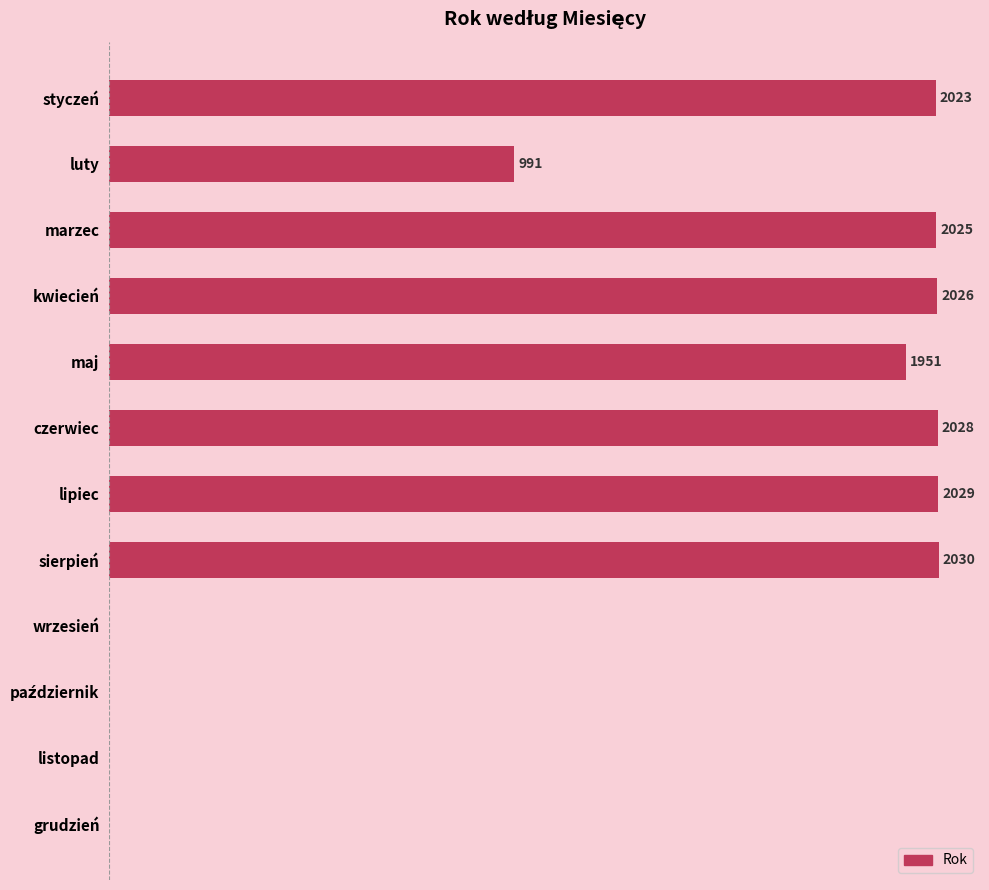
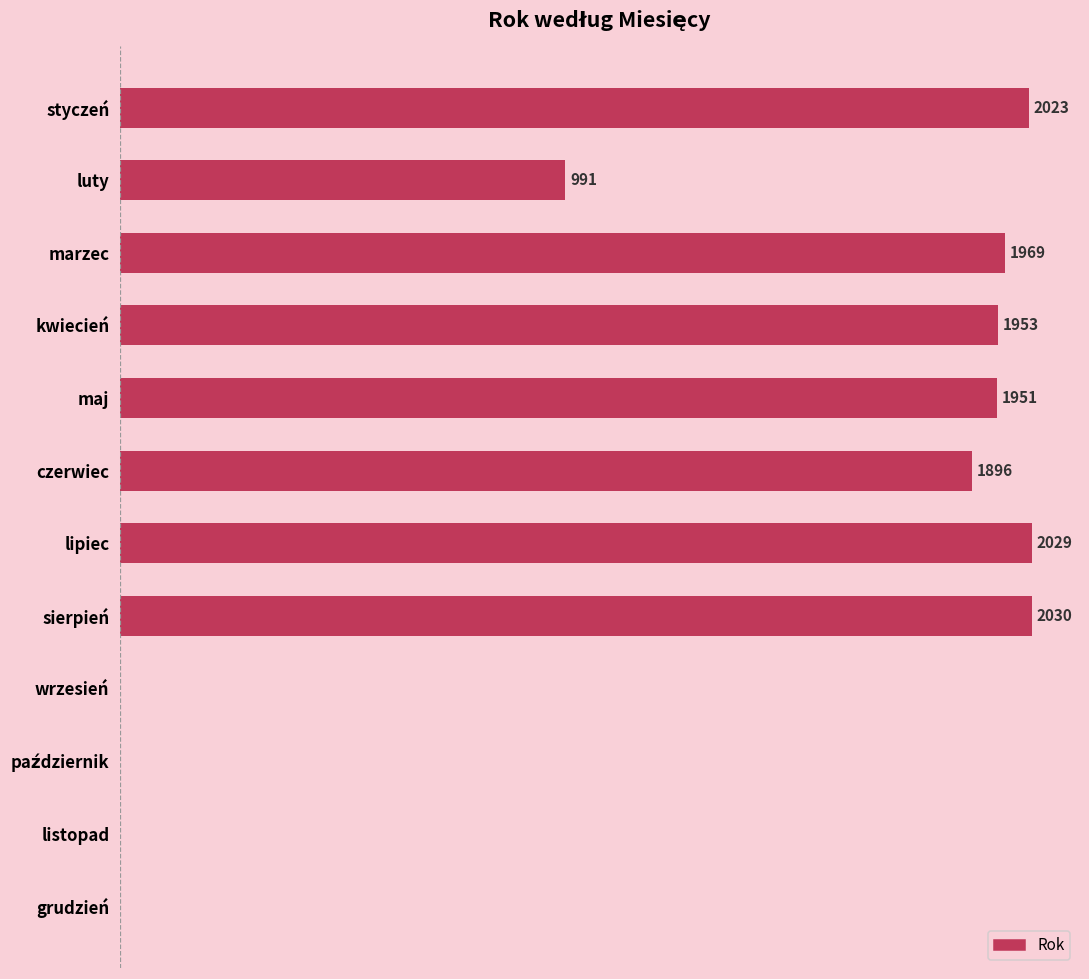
marzec: 2025 -> 1969
kwiecień: 2026 -> 1953
czerwiec: 2028 -> 1896
